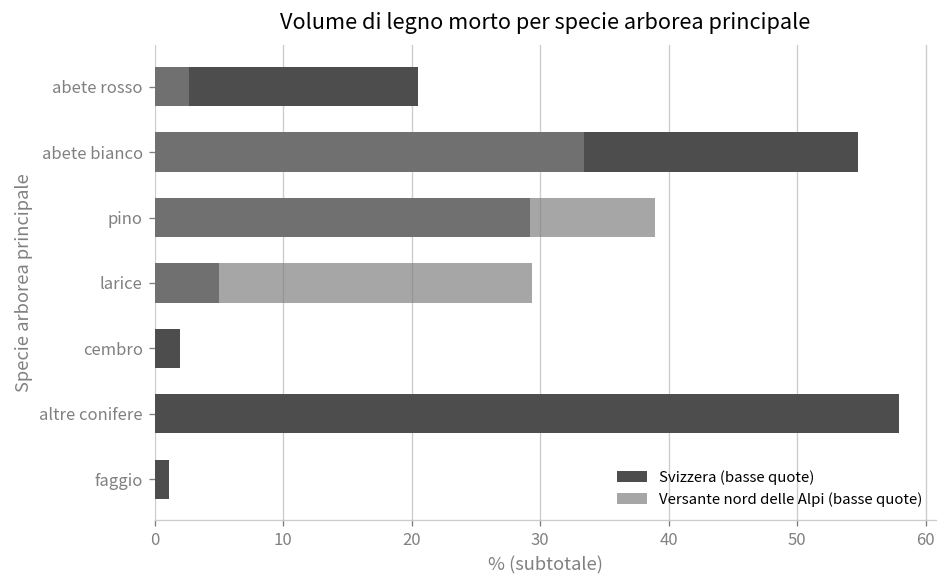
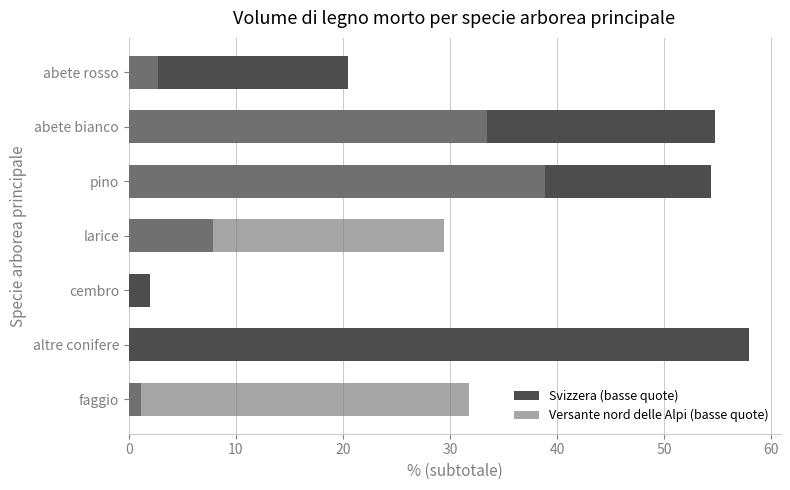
Svizzera (basse quote), pino: 29.2 -> 54.4
Svizzera (basse quote), larice: 5.0 -> 7.9
Versante nord delle Alpi (basse quote), faggio: 0.0 -> 31.8
